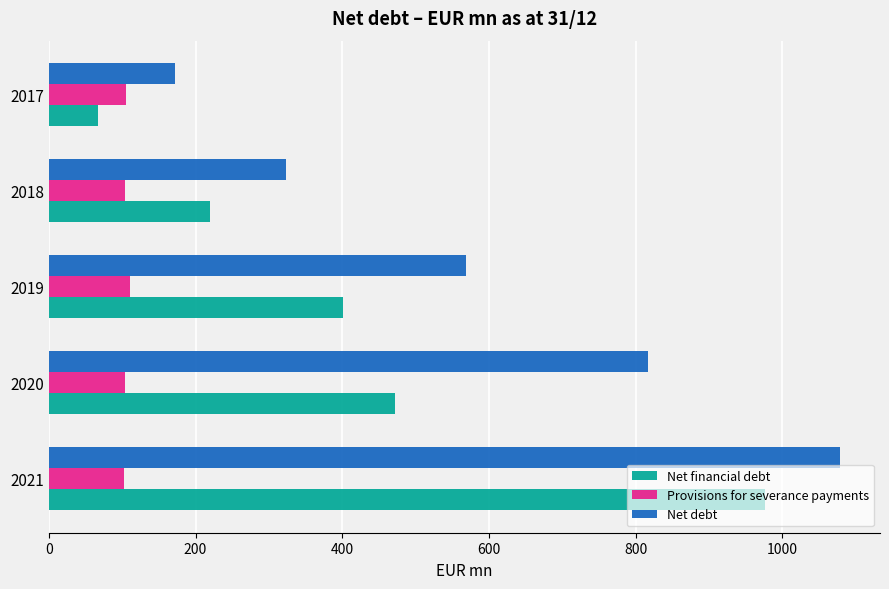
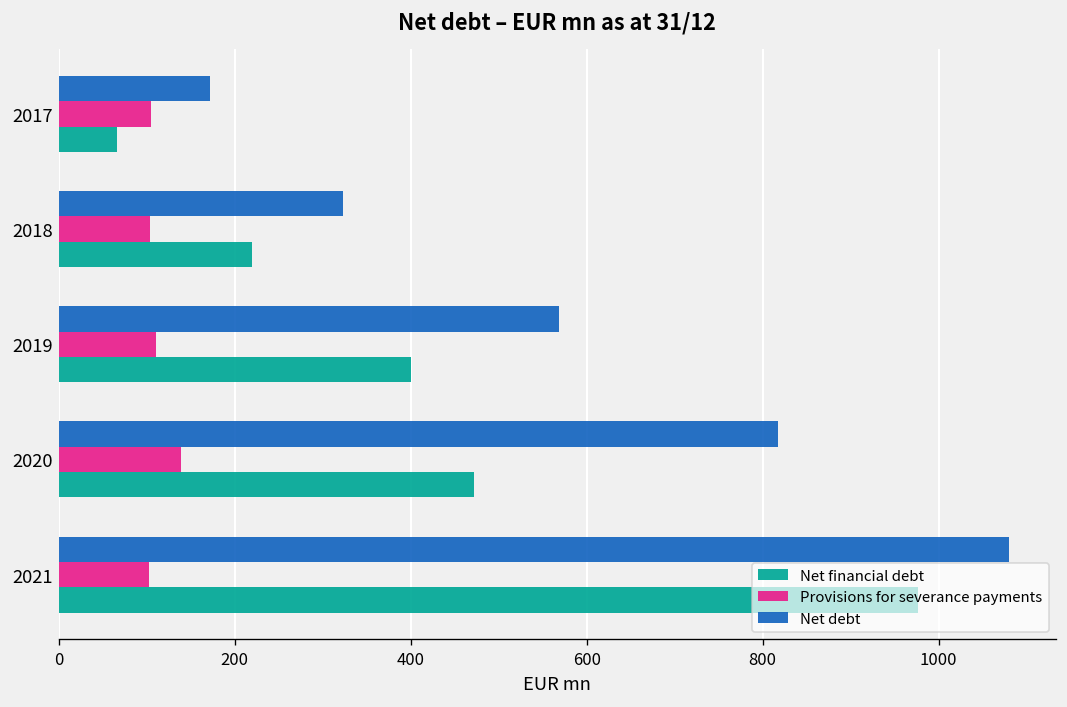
Provisions for severance payments, 2020: 100 -> 140
